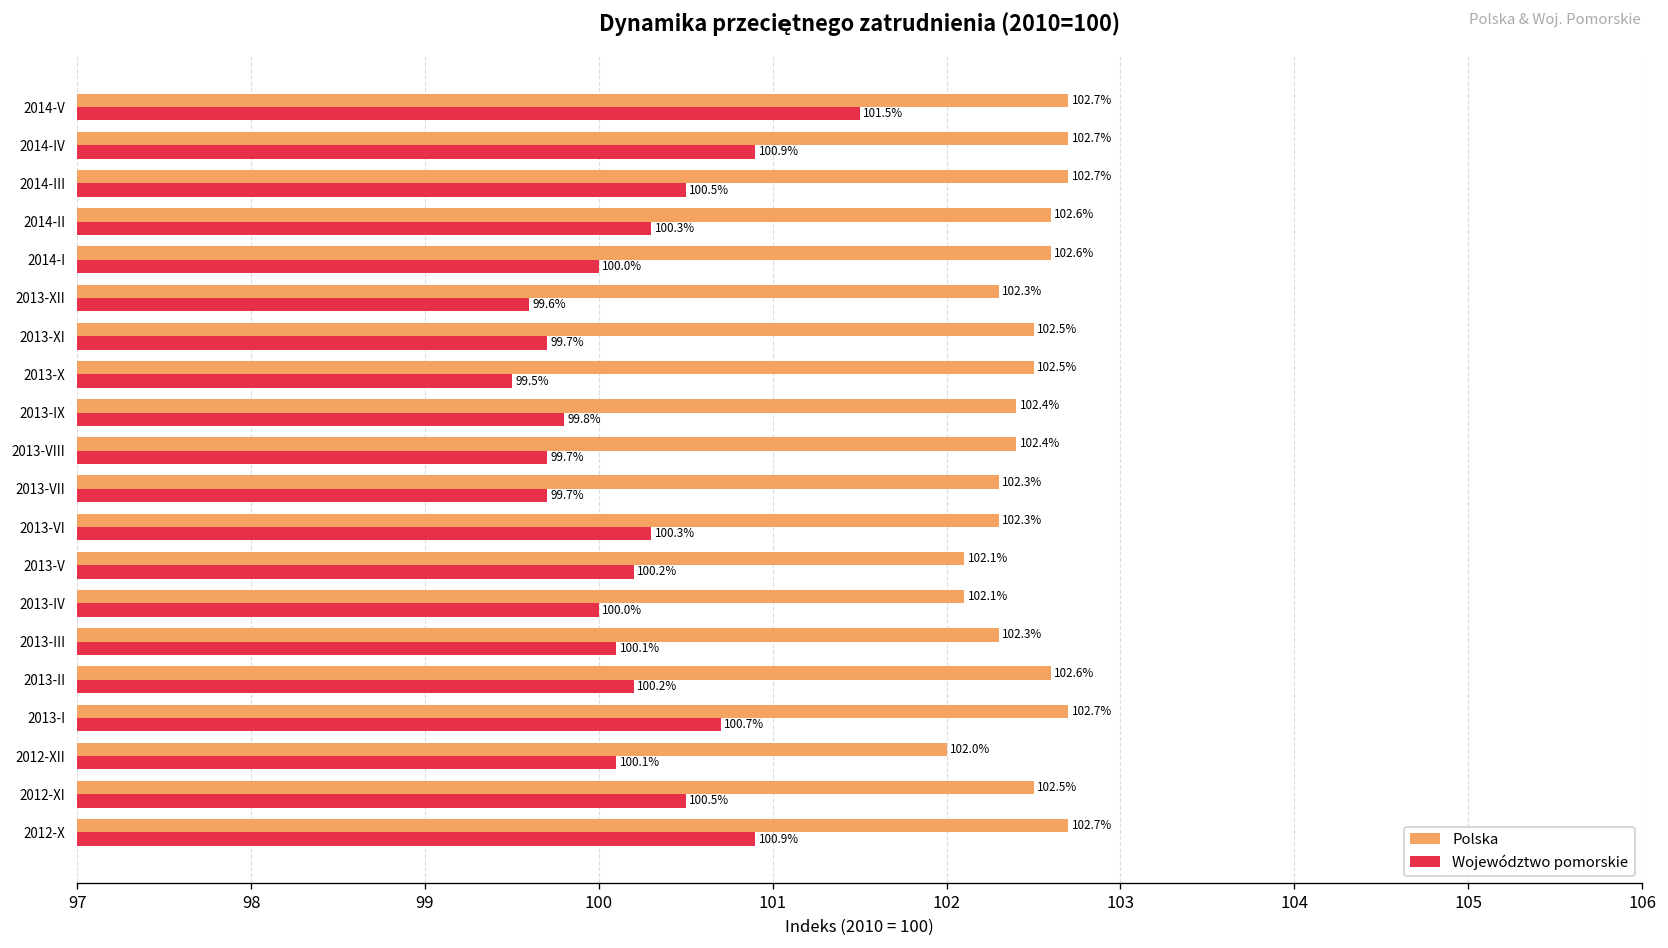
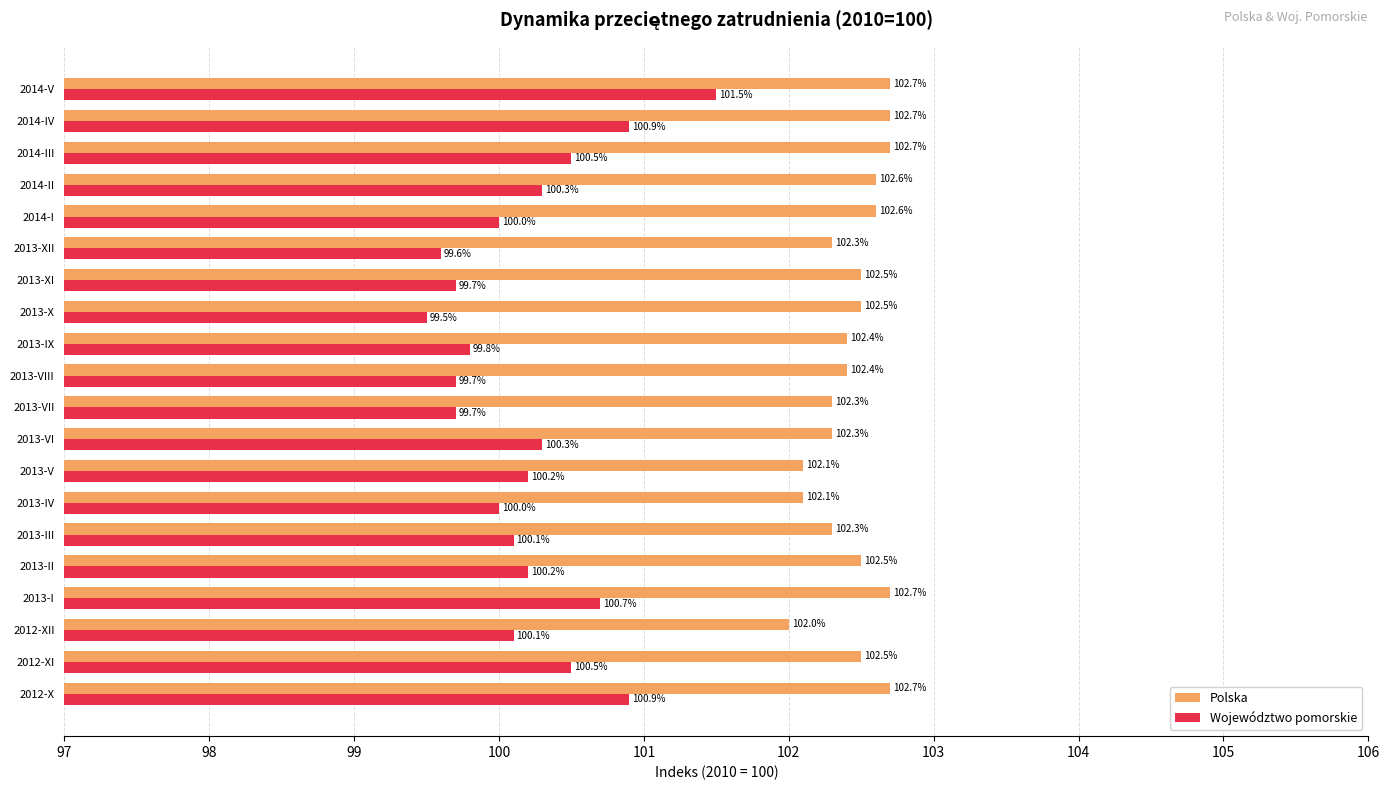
Polska, 2013-II: 102.6% -> 102.5%
